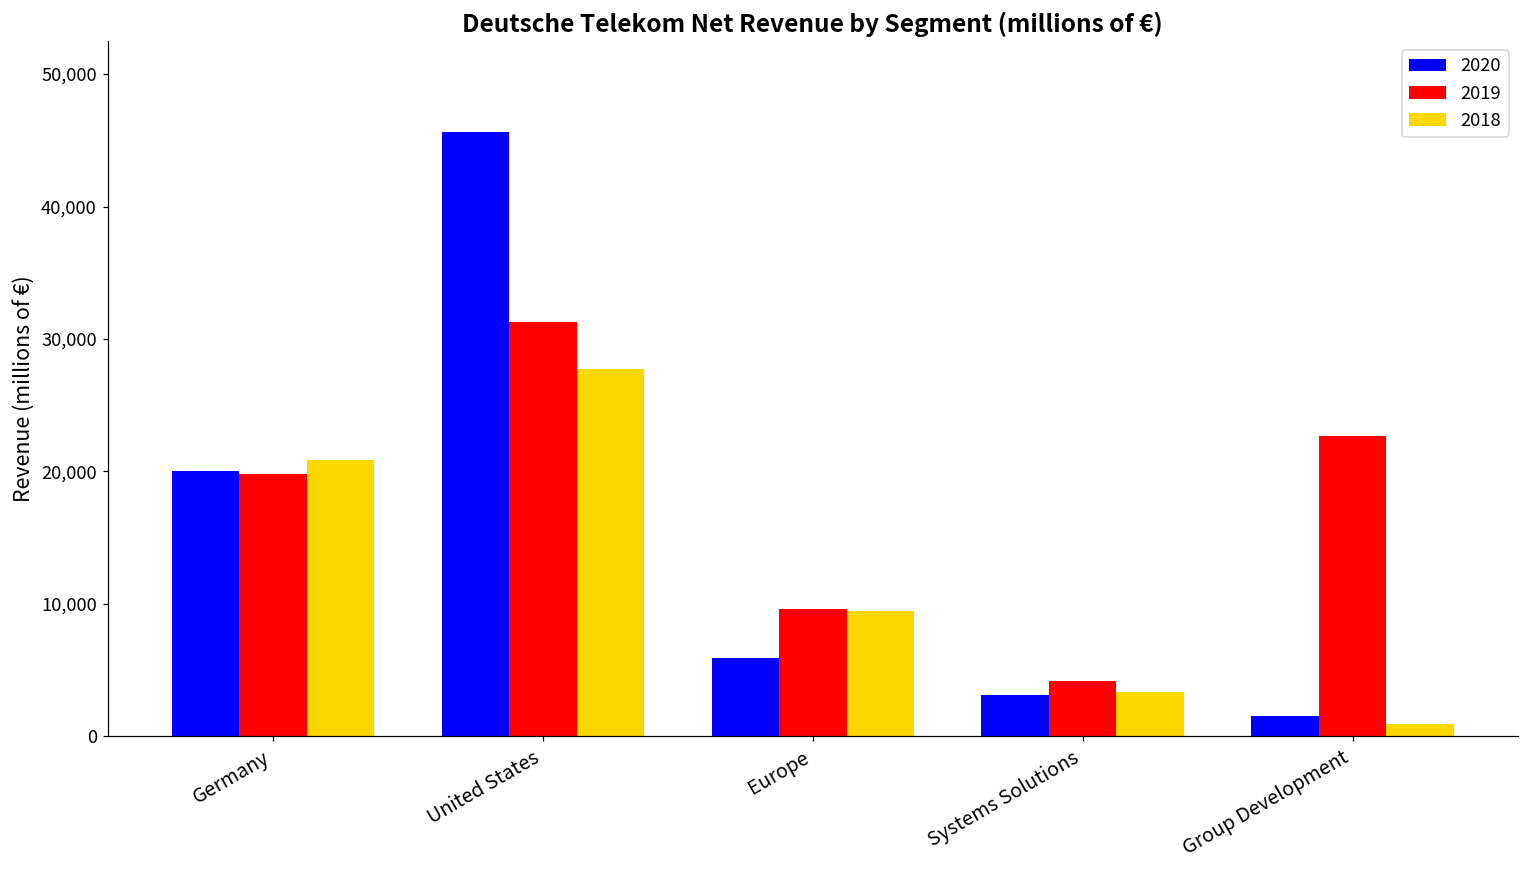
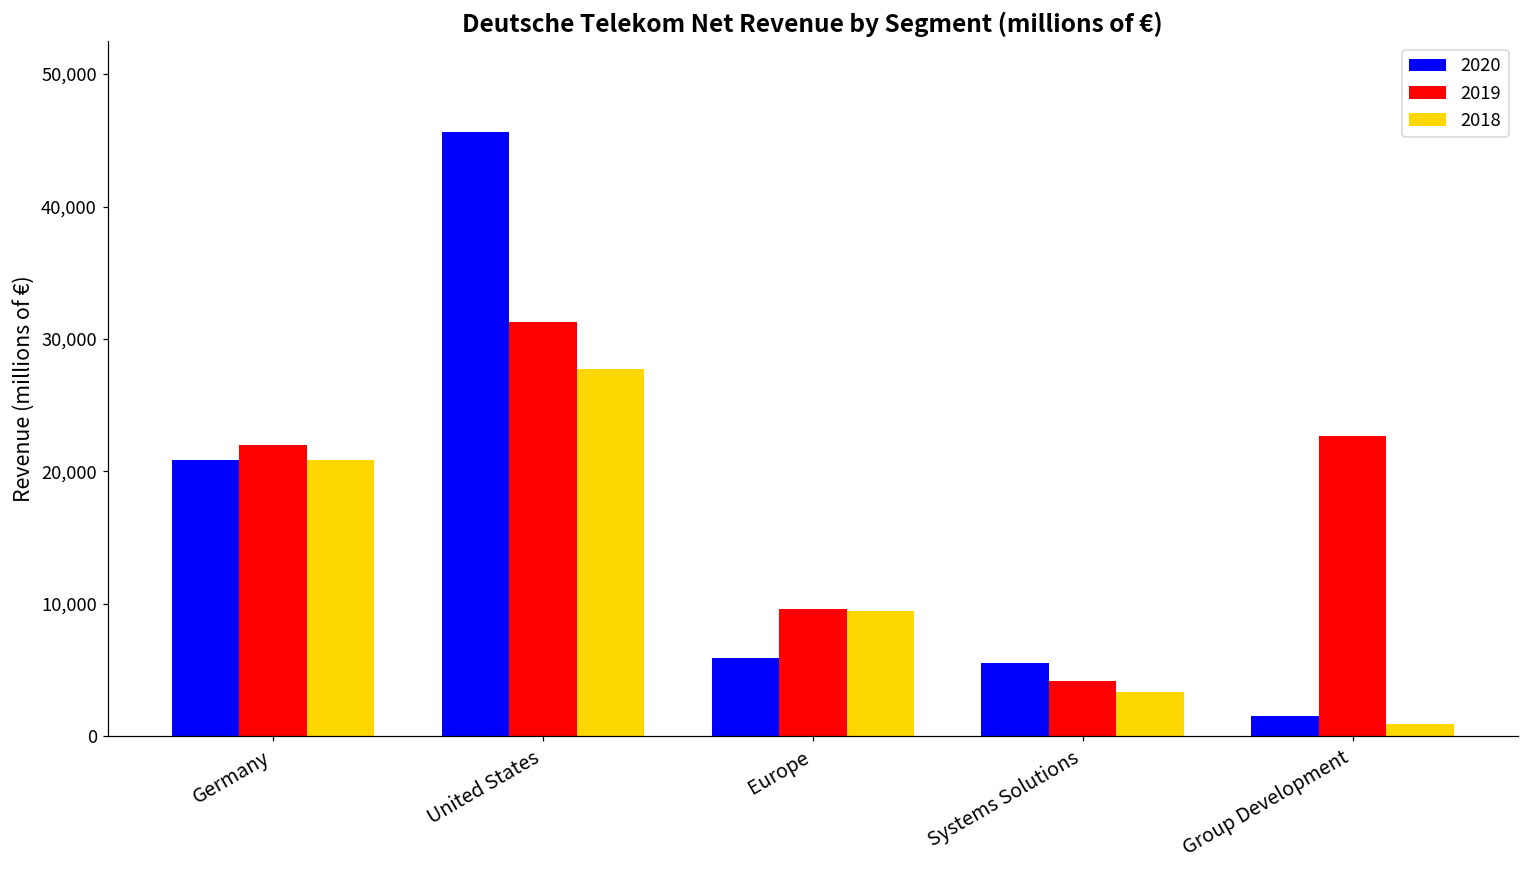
2020, Germany: 20,000 -> 20,800
2019, Germany: 19,800 -> 22,000
2020, Systems Solutions: 3,100 -> 5,500
